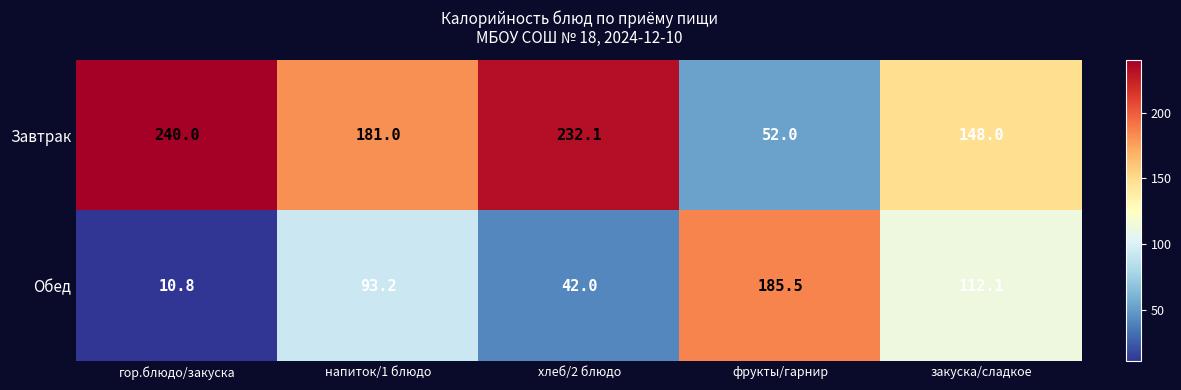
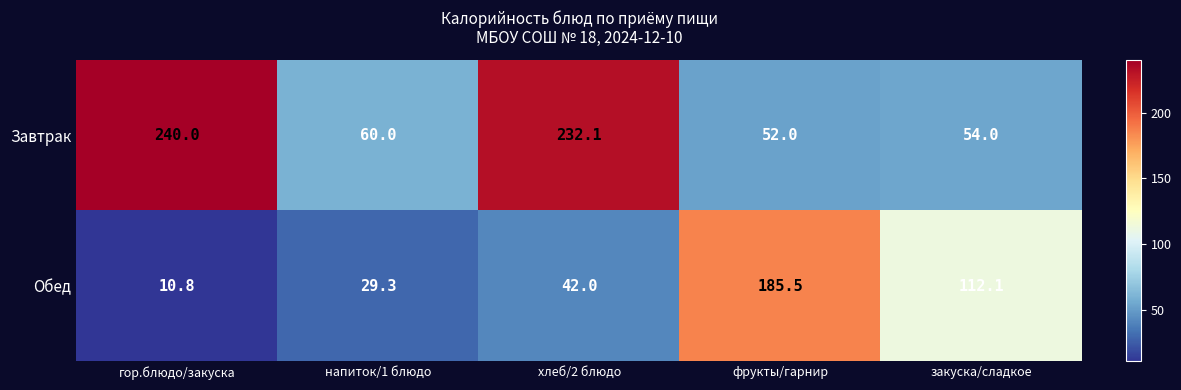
Завтрак, напиток/1 блюдо: 181.0 -> 60.0
Завтрак, закуска/сладкое: 148.0 -> 54.0
Обед, напиток/1 блюдо: 93.2 -> 29.3
